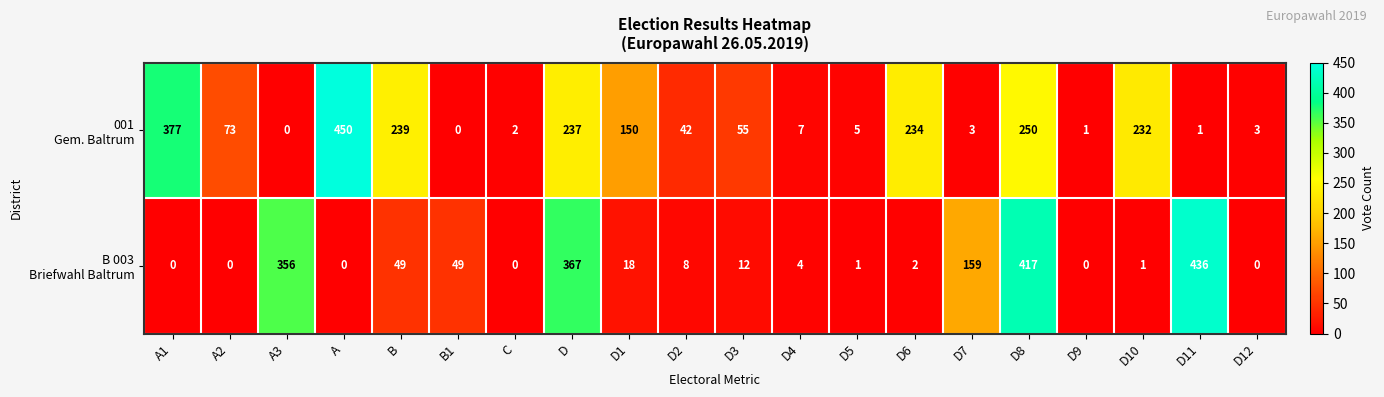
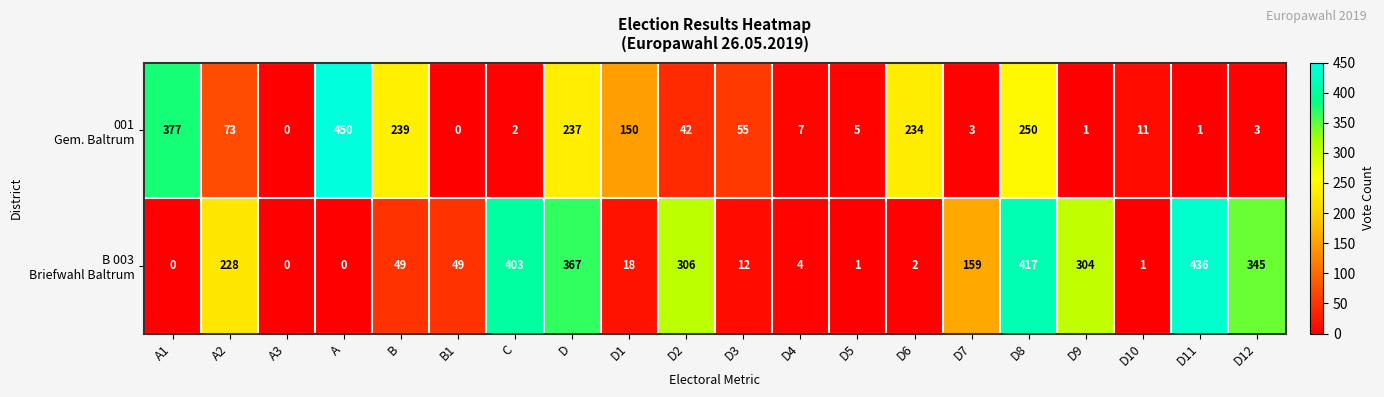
001 Gem. Baltrum, D10: 232 -> 11
B 003 Briefwahl Baltrum, A2: 0 -> 228
B 003 Briefwahl Baltrum, A3: 356 -> 0
B 003 Briefwahl Baltrum, C: 0 -> 403
B 003 Briefwahl Baltrum, D2: 8 -> 306
B 003 Briefwahl Baltrum, D9: 0 -> 304
B 003 Briefwahl Baltrum, D12: 0 -> 345
